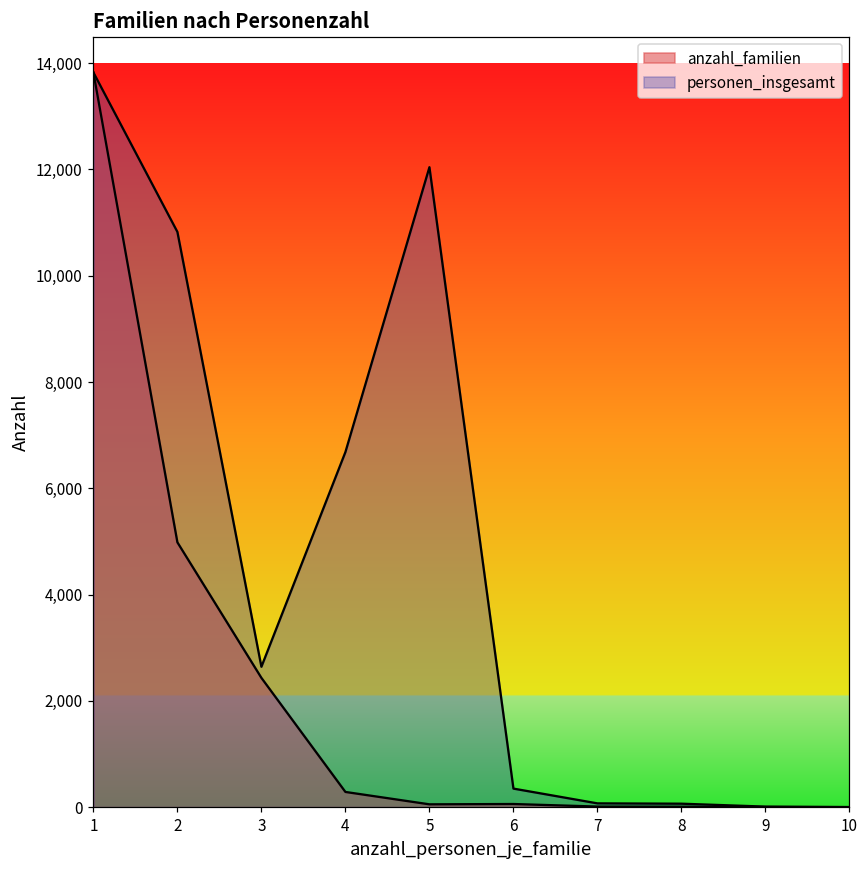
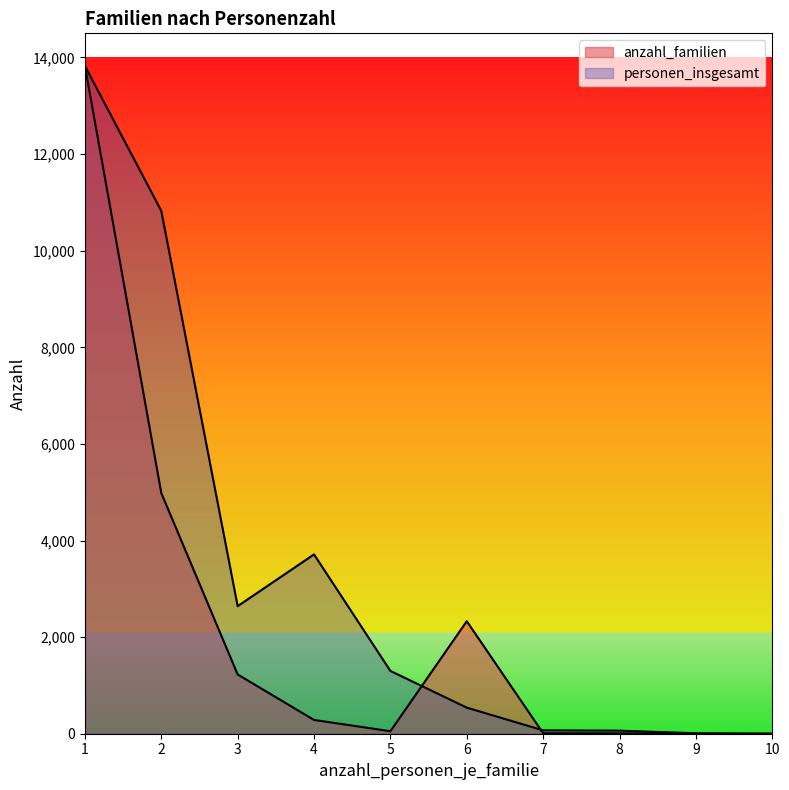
anzahl_familien, 3: 2,400 -> 1,200
personen_insgesamt, 4: 6,700 -> 3,700
personen_insgesamt, 5: 12,000 -> 1,300
anzahl_familien, 6: 100 -> 2,300
personen_insgesamt, 6: 300 -> 500
